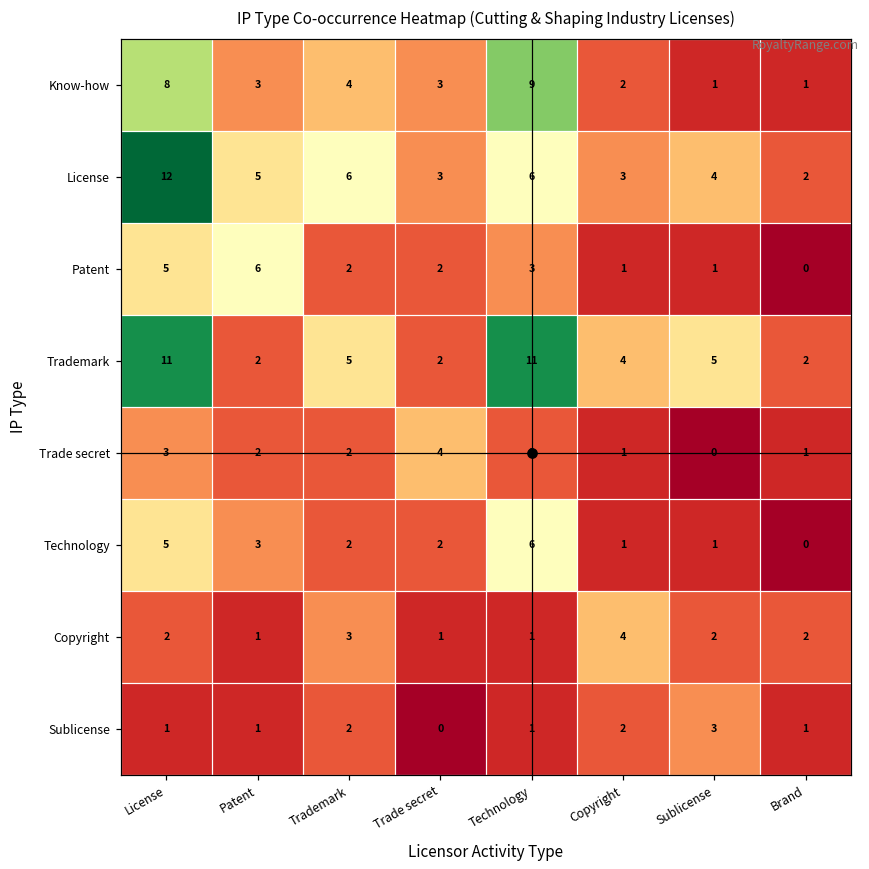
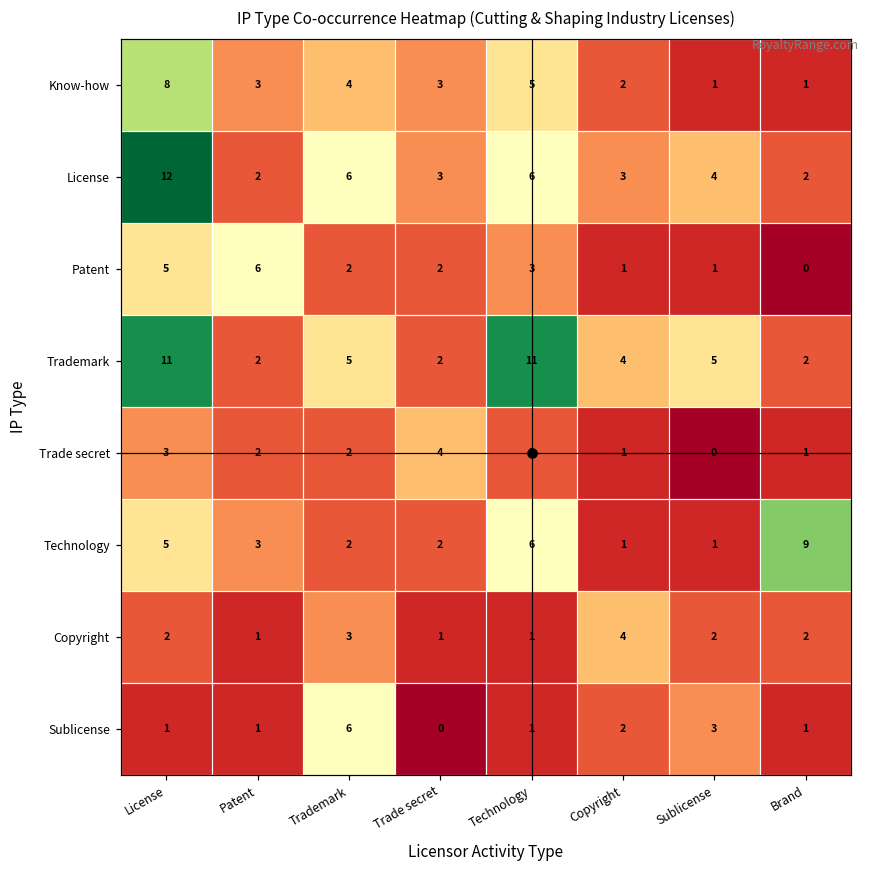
Know-how, Technology: 9 -> 5
License, Patent: 5 -> 2
Technology, Brand: 0 -> 9
Sublicense, Trademark: 2 -> 6
